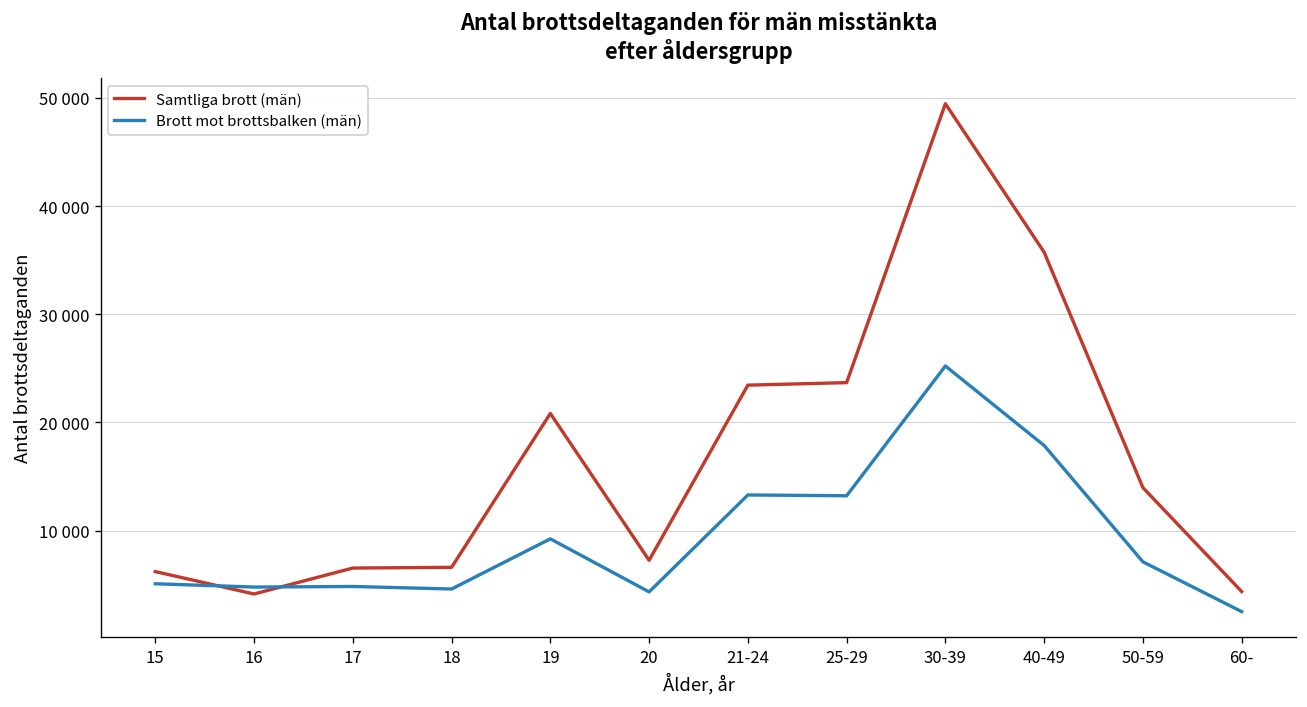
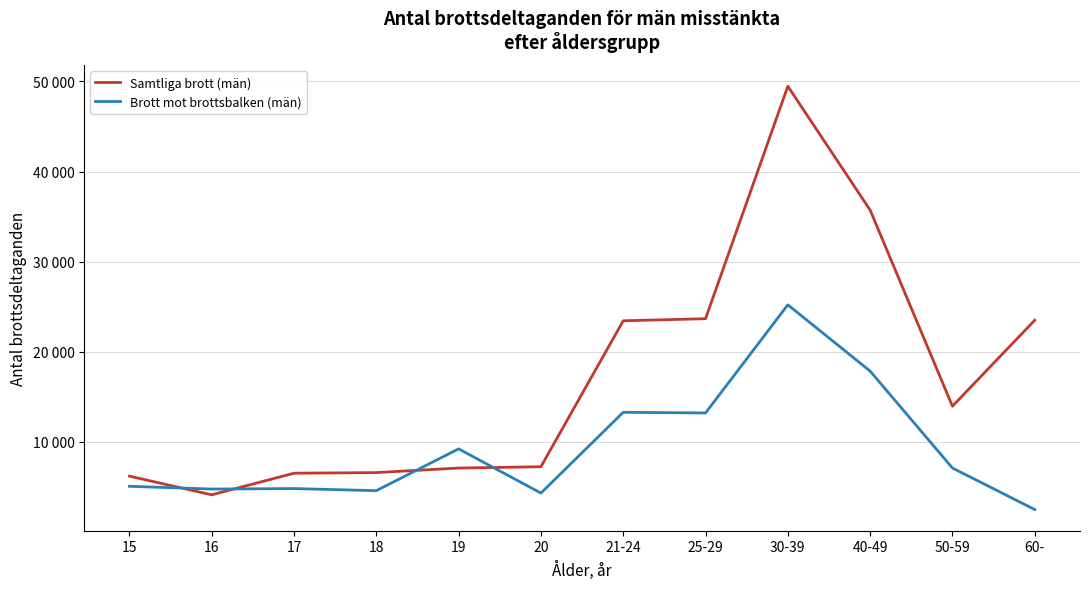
Samtliga brott (män), 19: 21000 -> 7000
Samtliga brott (män), 60-: 4000 -> 24000
